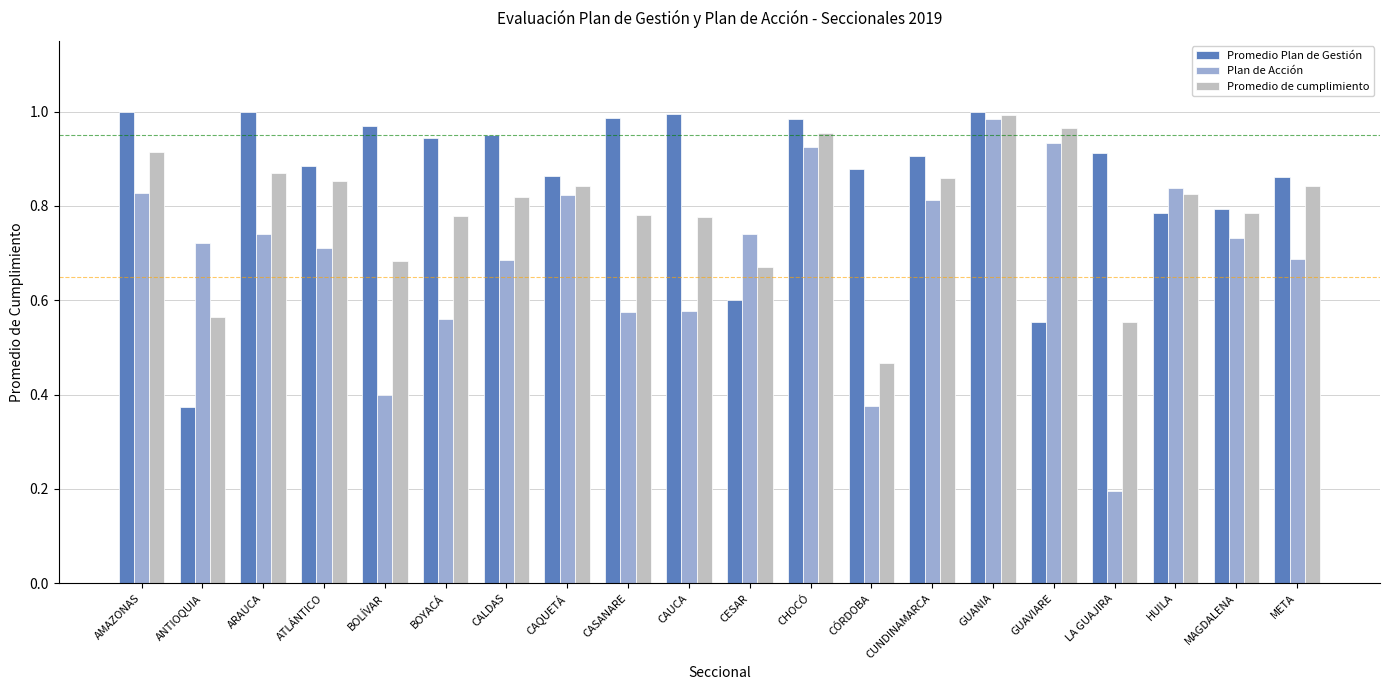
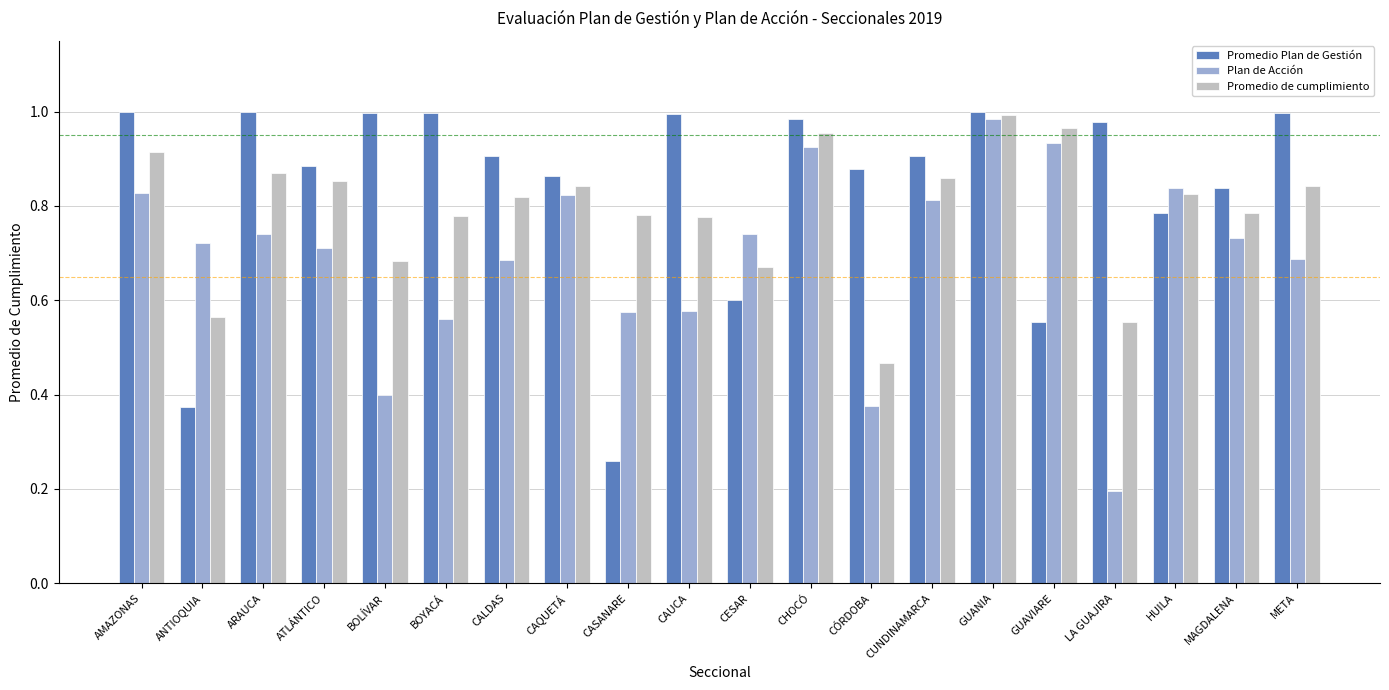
Promedio Plan de Gestión, BOLÍVAR: 0.97 -> 1.00
Promedio Plan de Gestión, BOYACÁ: 0.94 -> 1.00
Promedio Plan de Gestión, CALDAS: 0.95 -> 0.91
Promedio Plan de Gestión, CASANARE: 0.99 -> 0.26
Promedio Plan de Gestión, LA GUAJIRA: 0.91 -> 0.98
Promedio Plan de Gestión, MAGDALENA: 0.79 -> 0.84
Promedio Plan de Gestión, META: 0.86 -> 1.00
